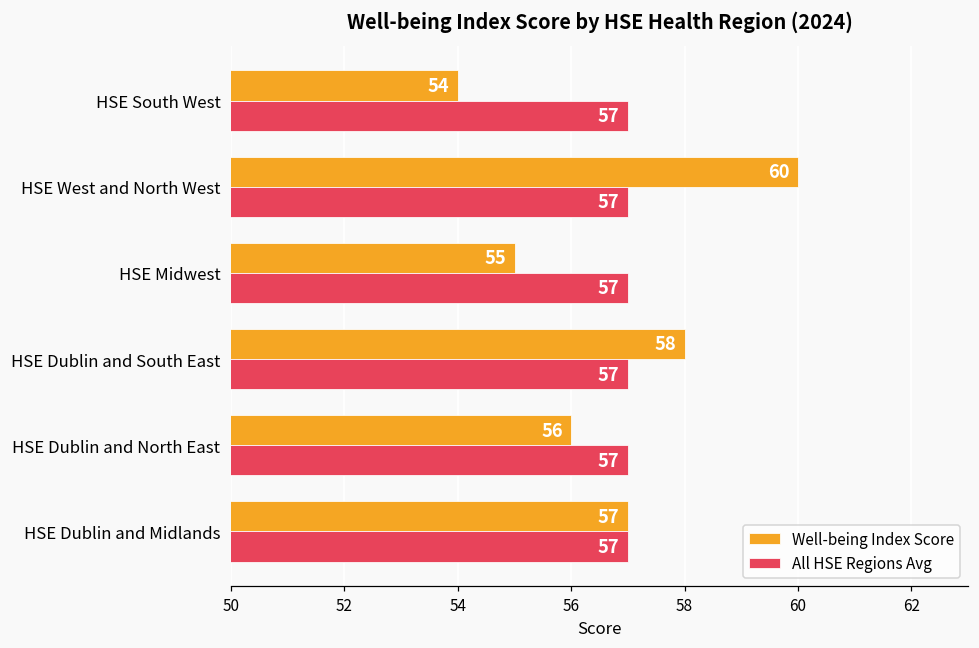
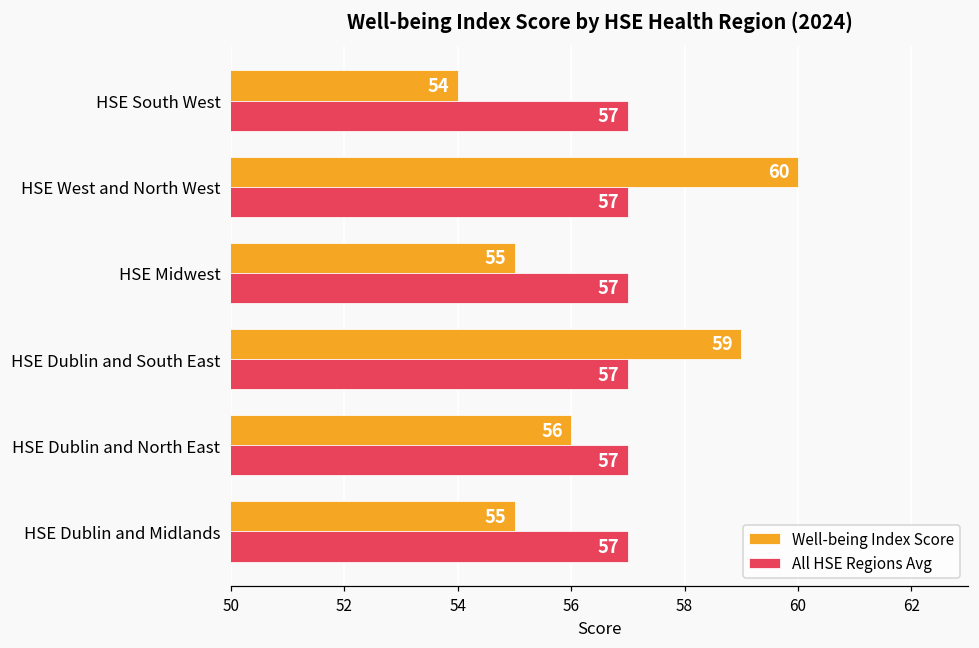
Well-being Index Score, HSE Dublin and South East: 58 -> 59
Well-being Index Score, HSE Dublin and Midlands: 57 -> 55
